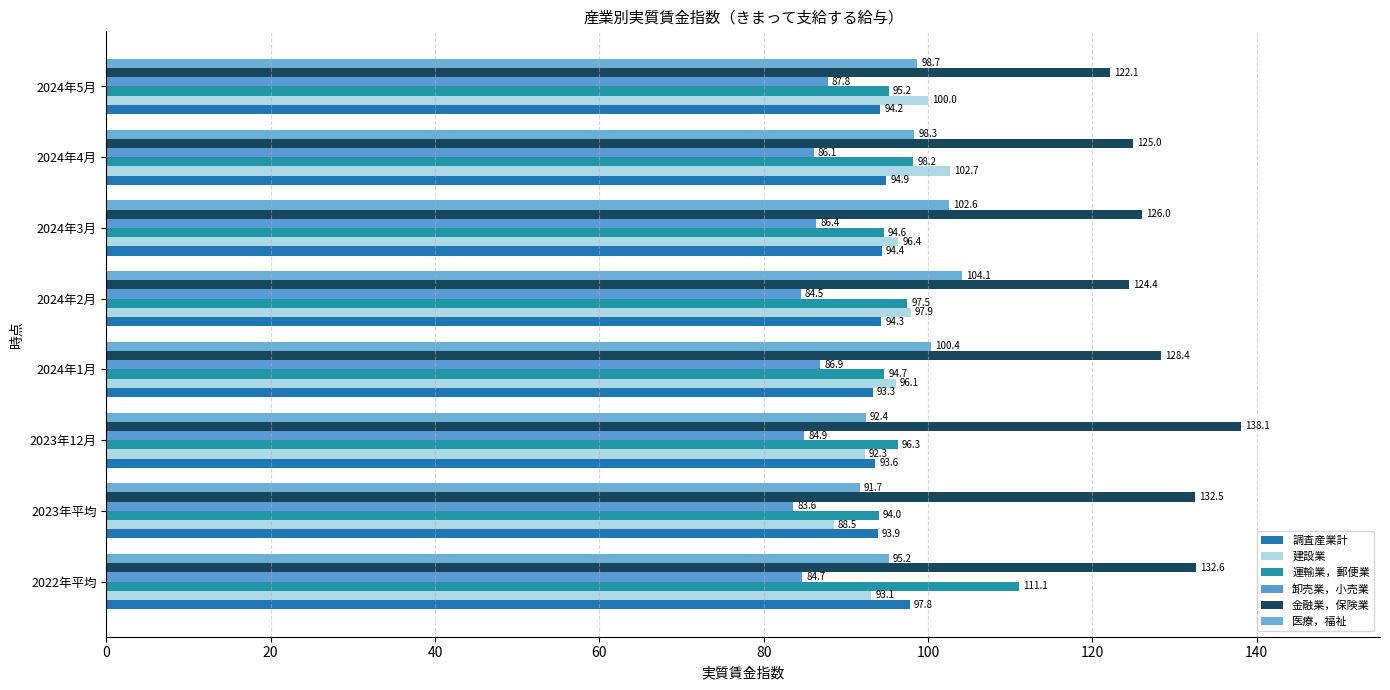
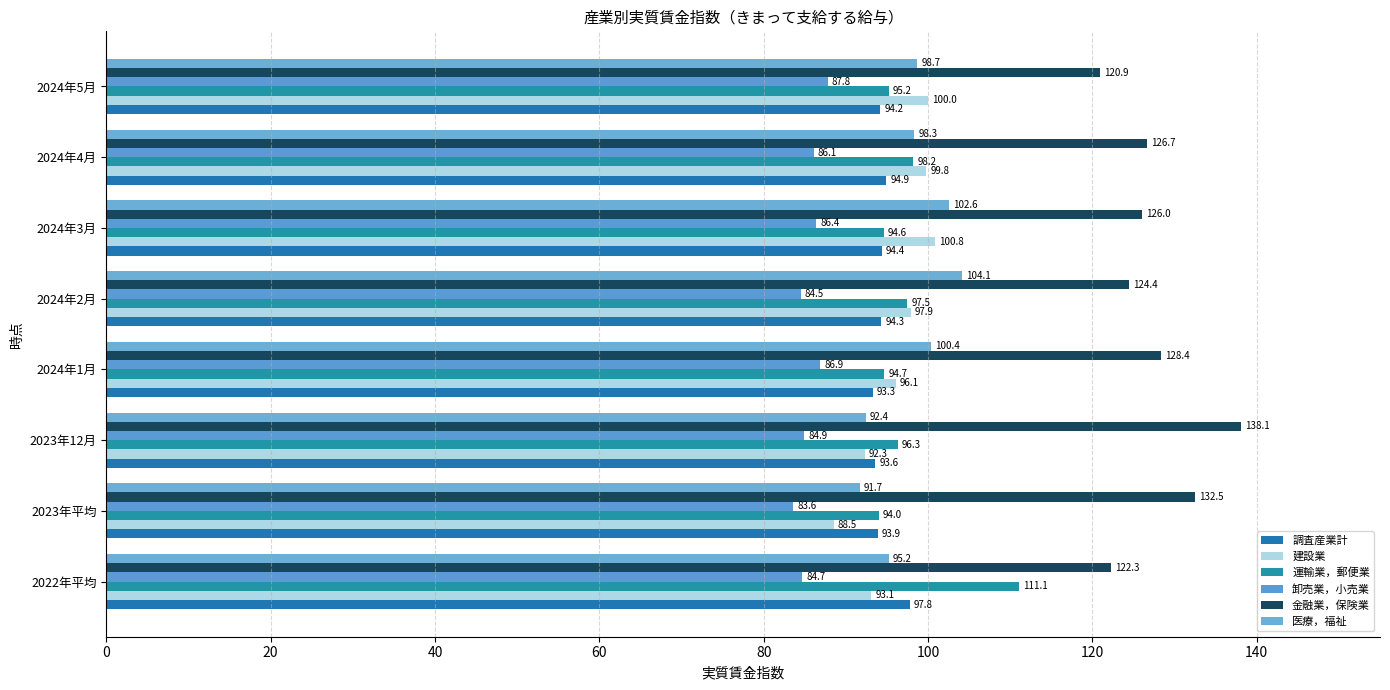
金融業，保険業, 2024年5月: 122.1 -> 120.9
金融業，保険業, 2024年4月: 125.0 -> 126.7
建設業, 2024年4月: 102.7 -> 99.8
建設業, 2024年3月: 96.4 -> 100.8
金融業，保険業, 2022年平均: 132.6 -> 122.3
